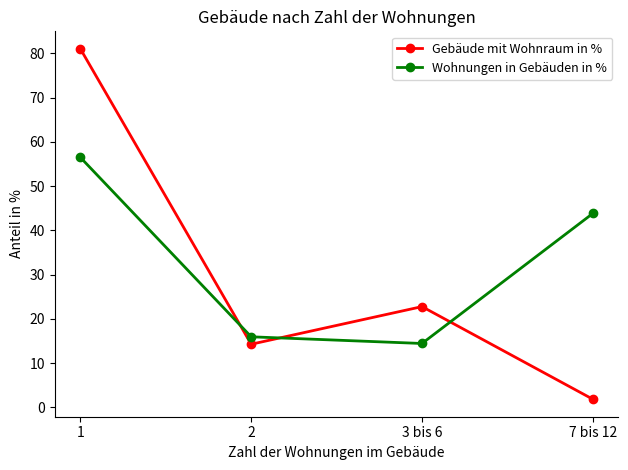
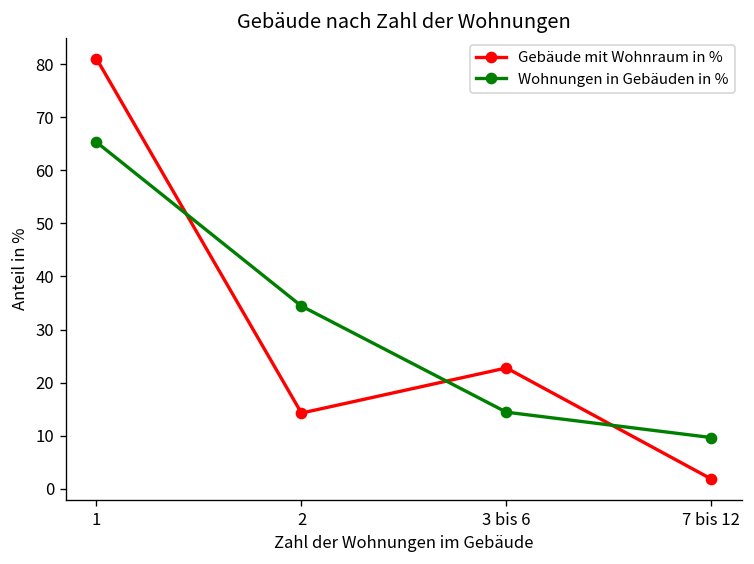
Wohnungen in Gebäuden in %, 1: 56 -> 65
Wohnungen in Gebäuden in %, 2: 16 -> 34
Wohnungen in Gebäuden in %, 7 bis 12: 44 -> 10
